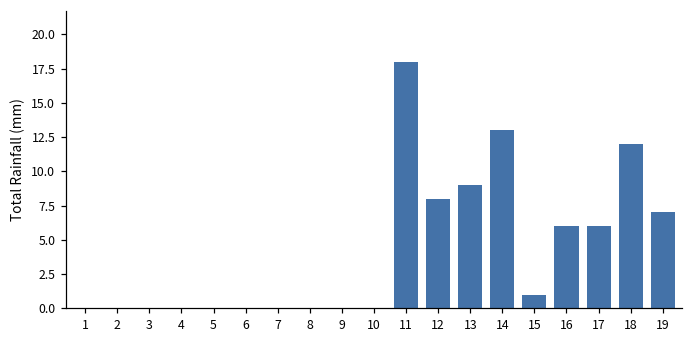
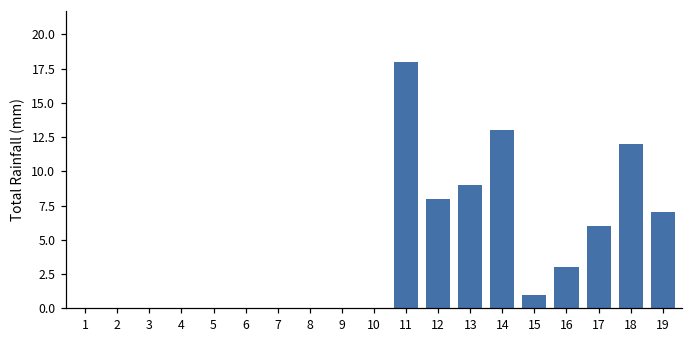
16: 6 -> 3
